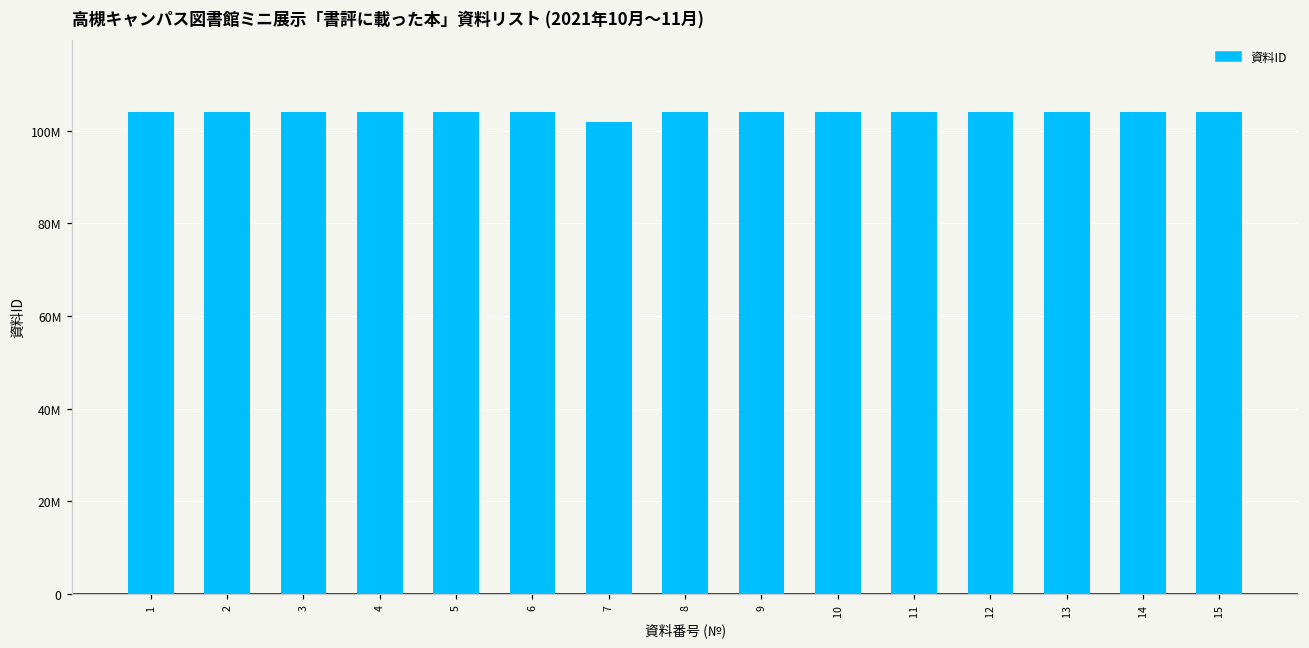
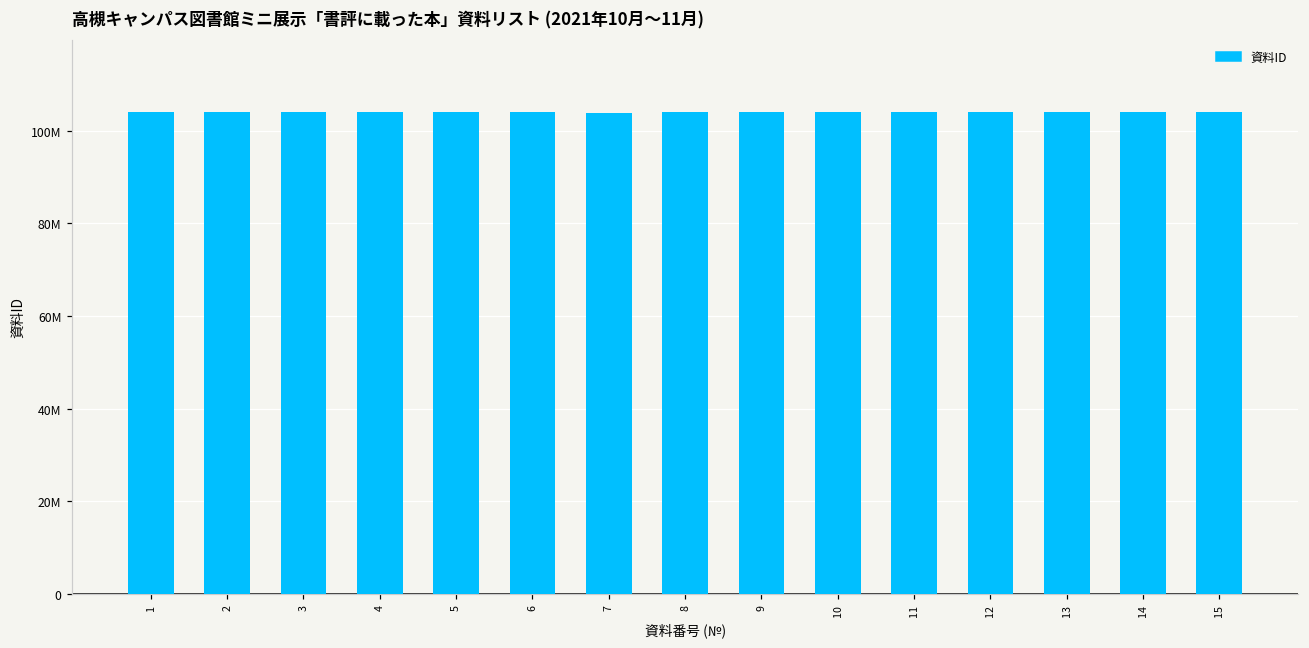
7: 102000000 -> 104000000
